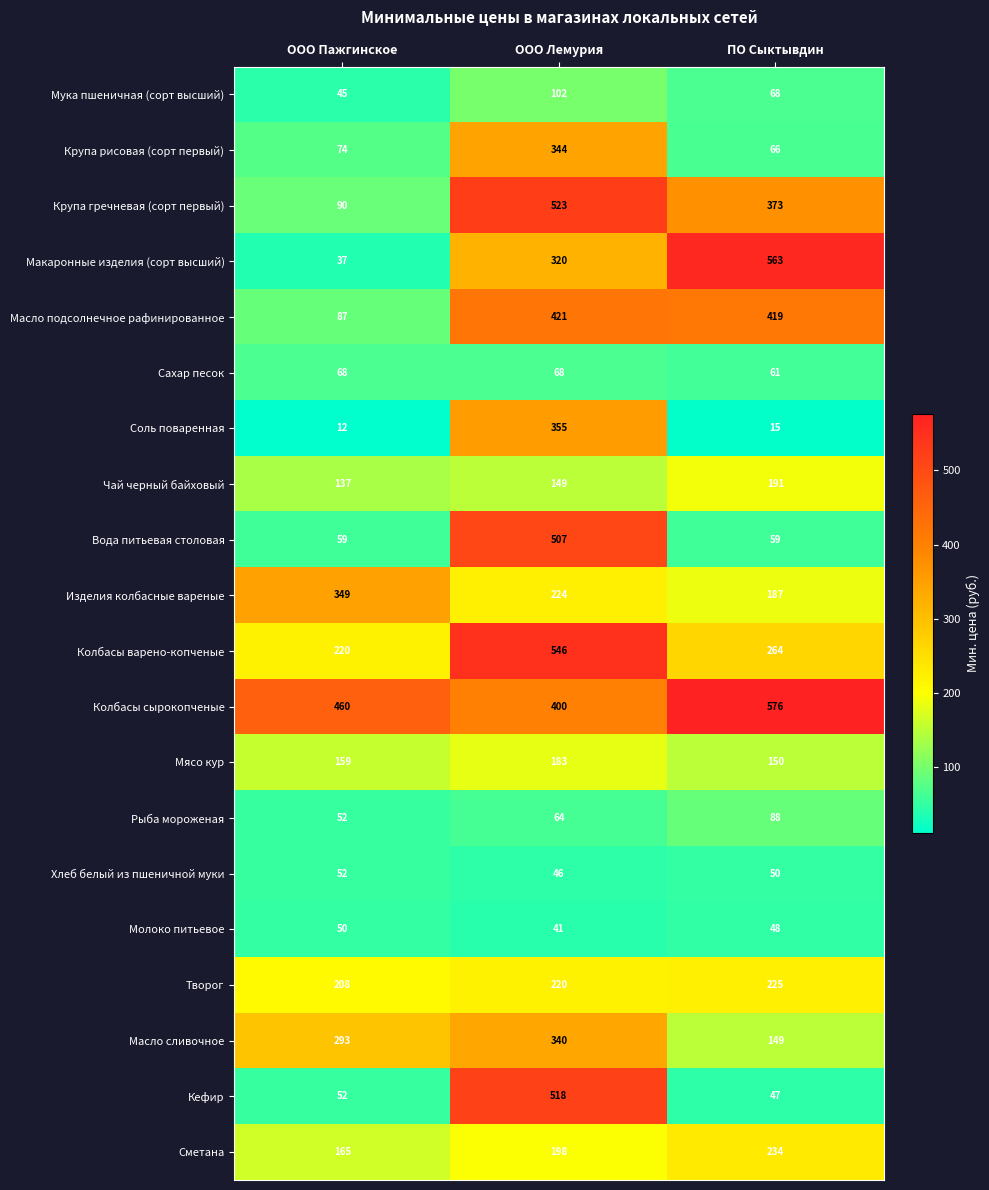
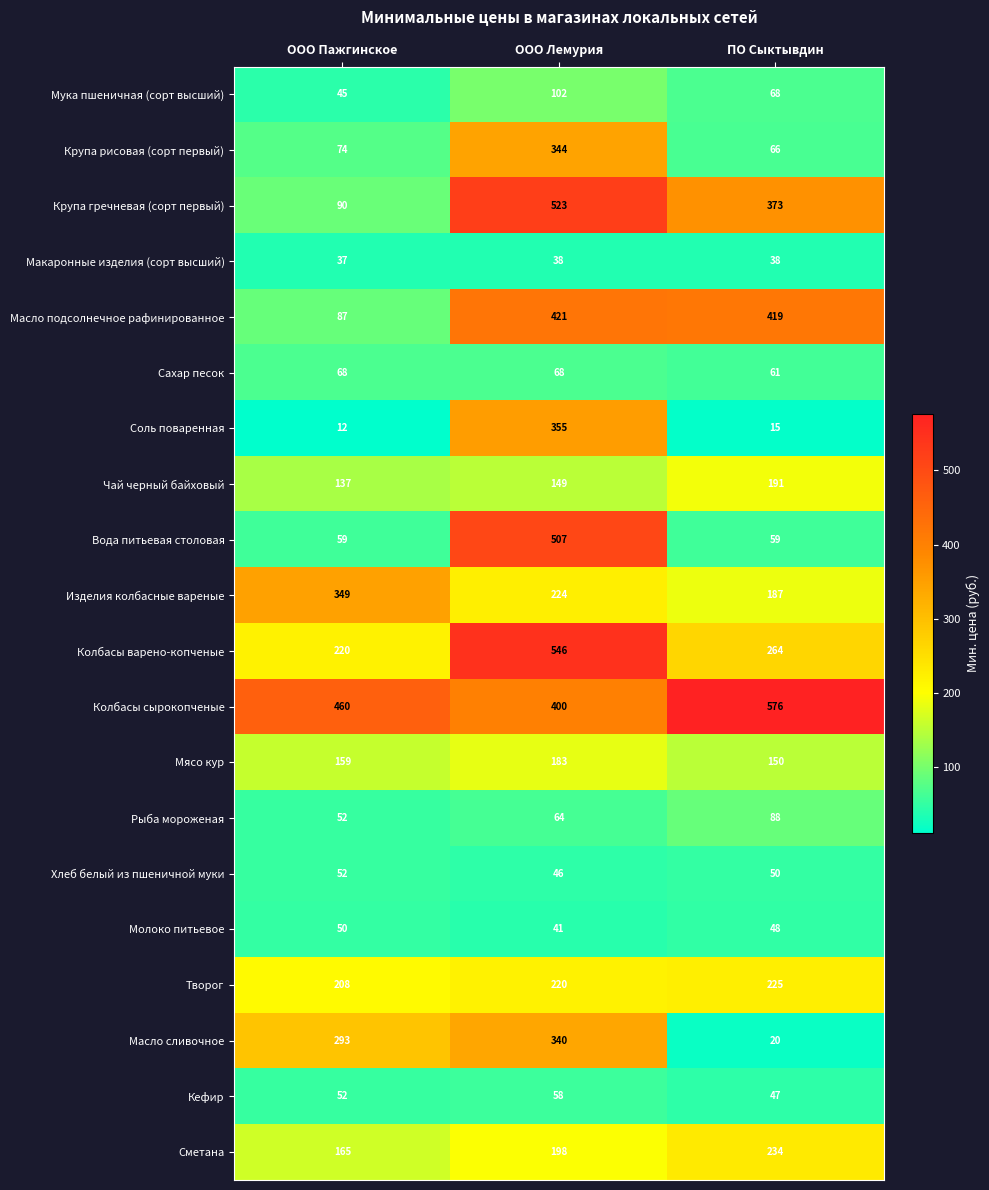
Макаронные изделия (сорт высший), ООО Лемурия: 320 -> 38
Макаронные изделия (сорт высший), ПО Сыктывдин: 563 -> 38
Масло сливочное, ПО Сыктывдин: 149 -> 20
Кефир, ООО Лемурия: 518 -> 58
